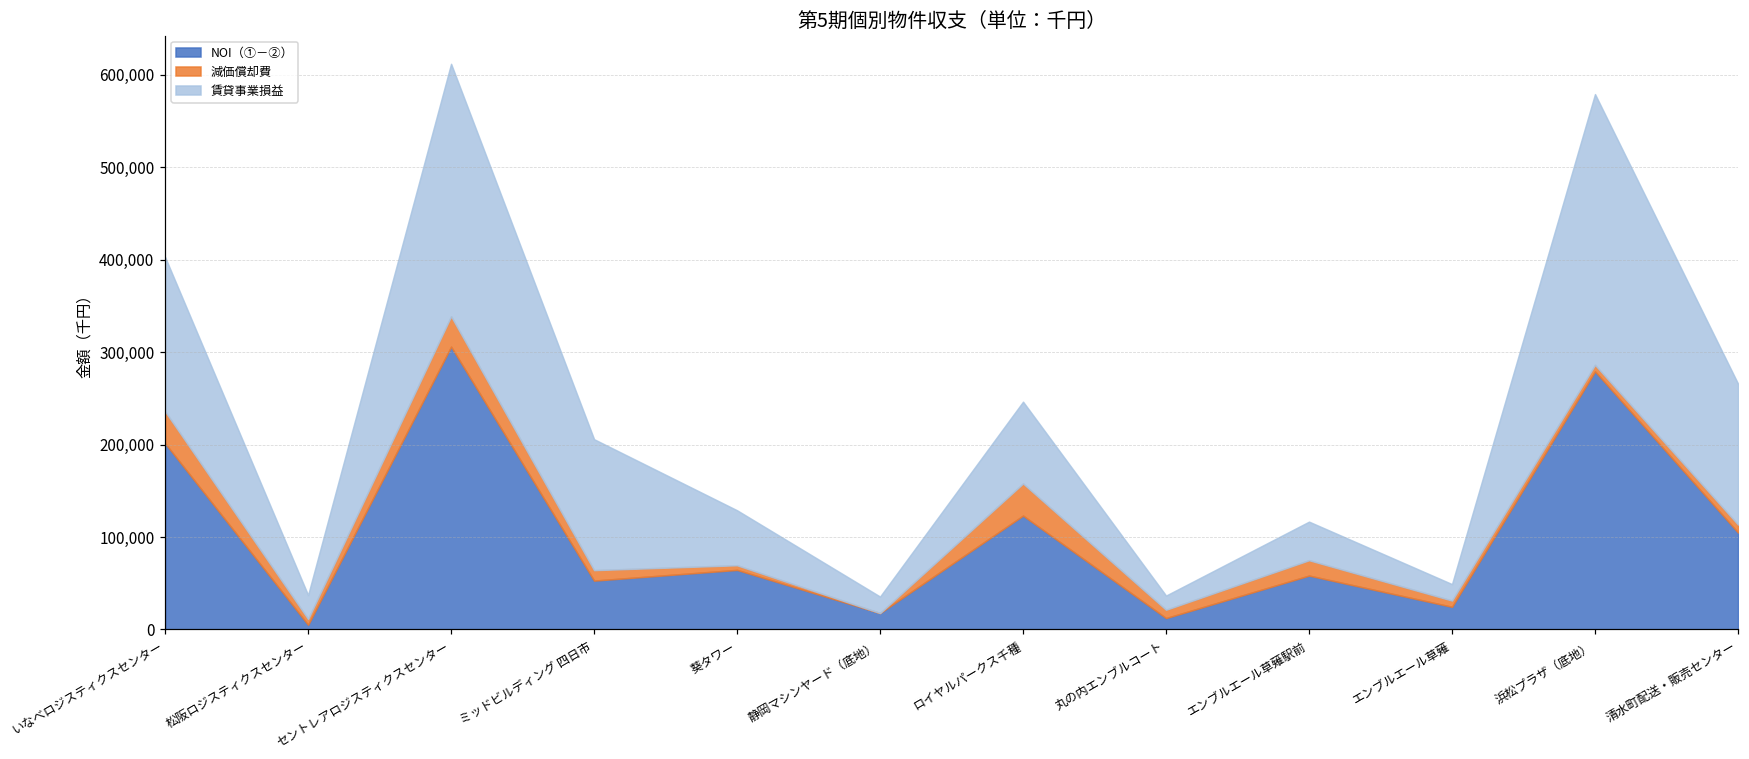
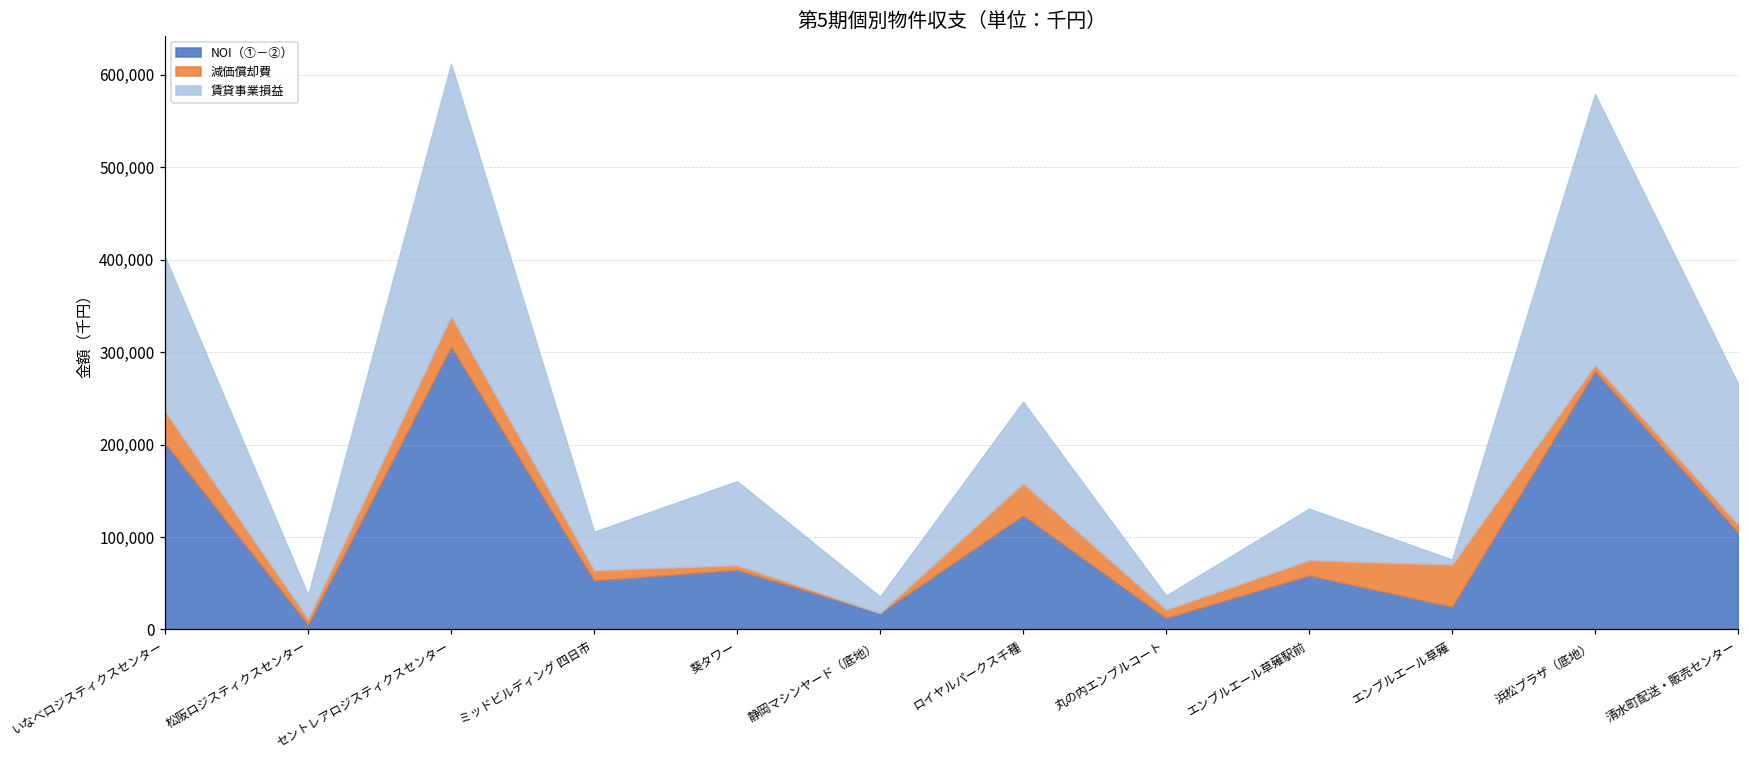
賃貸事業損益, ミッドビルディング 四日市: 140,000 -> 40,000
賃貸事業損益, 葵タワー: 60,000 -> 90,000
賃貸事業損益, エンブルエール草薙駅前: 40,000 -> 60,000
減価償却費, エンブルエール草薙: 10,000 -> 50,000
賃貸事業損益, エンブルエール草薙: 20,000 -> 10,000
